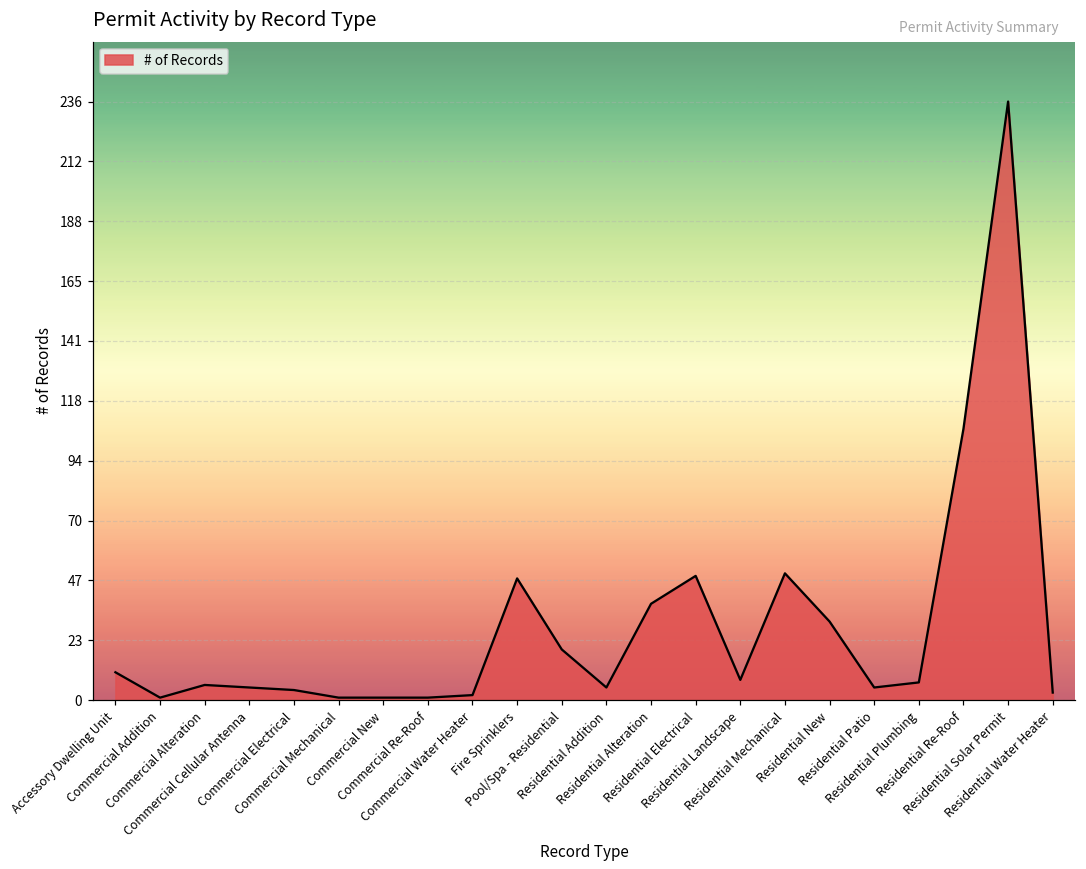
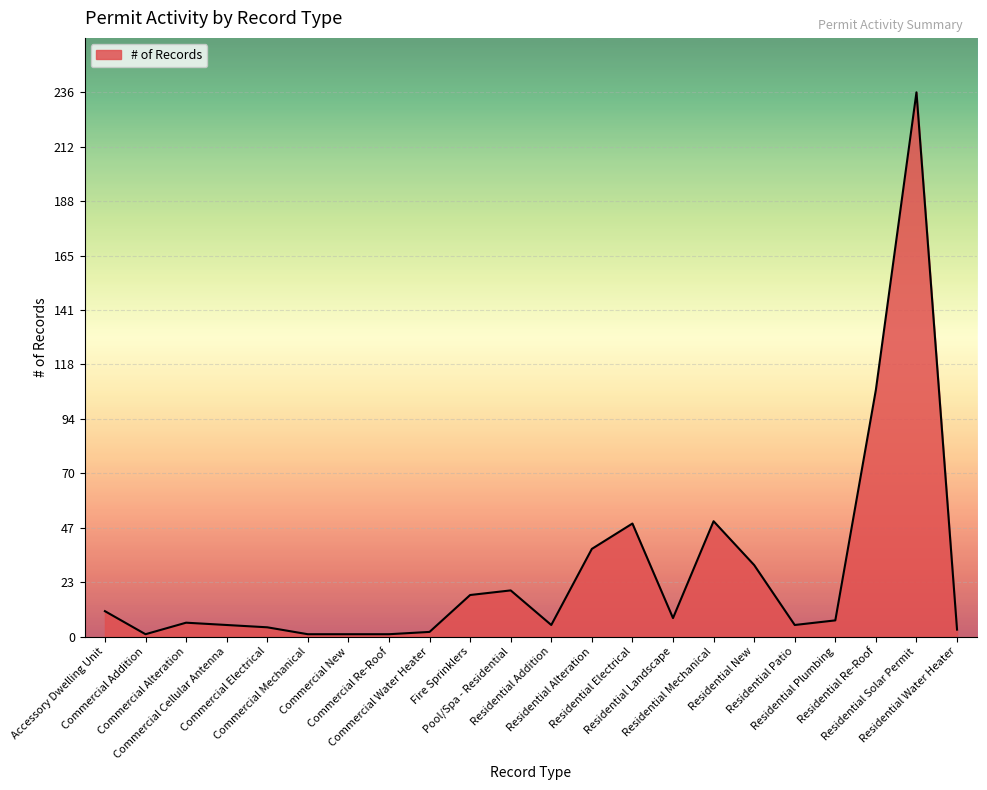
Fire Sprinklers: 48 -> 18
